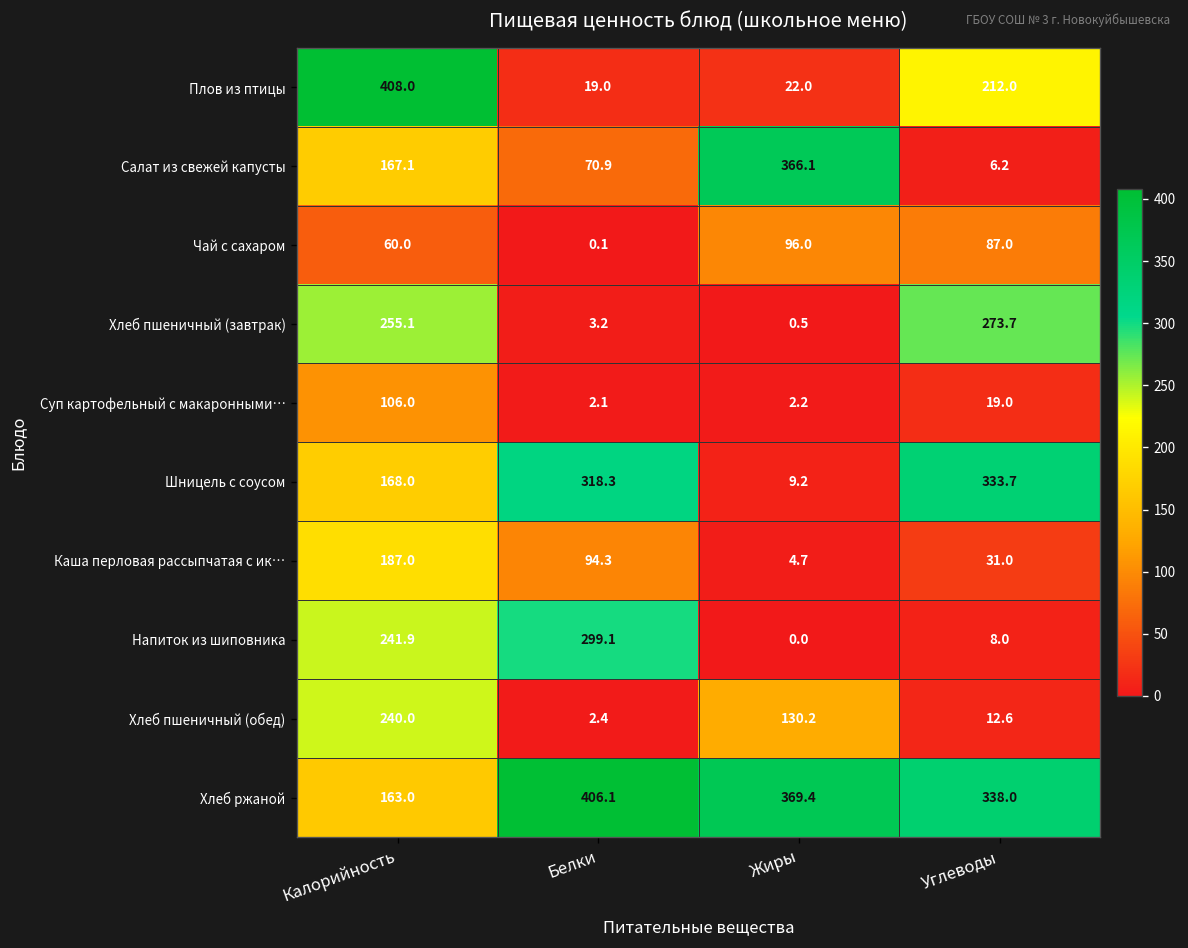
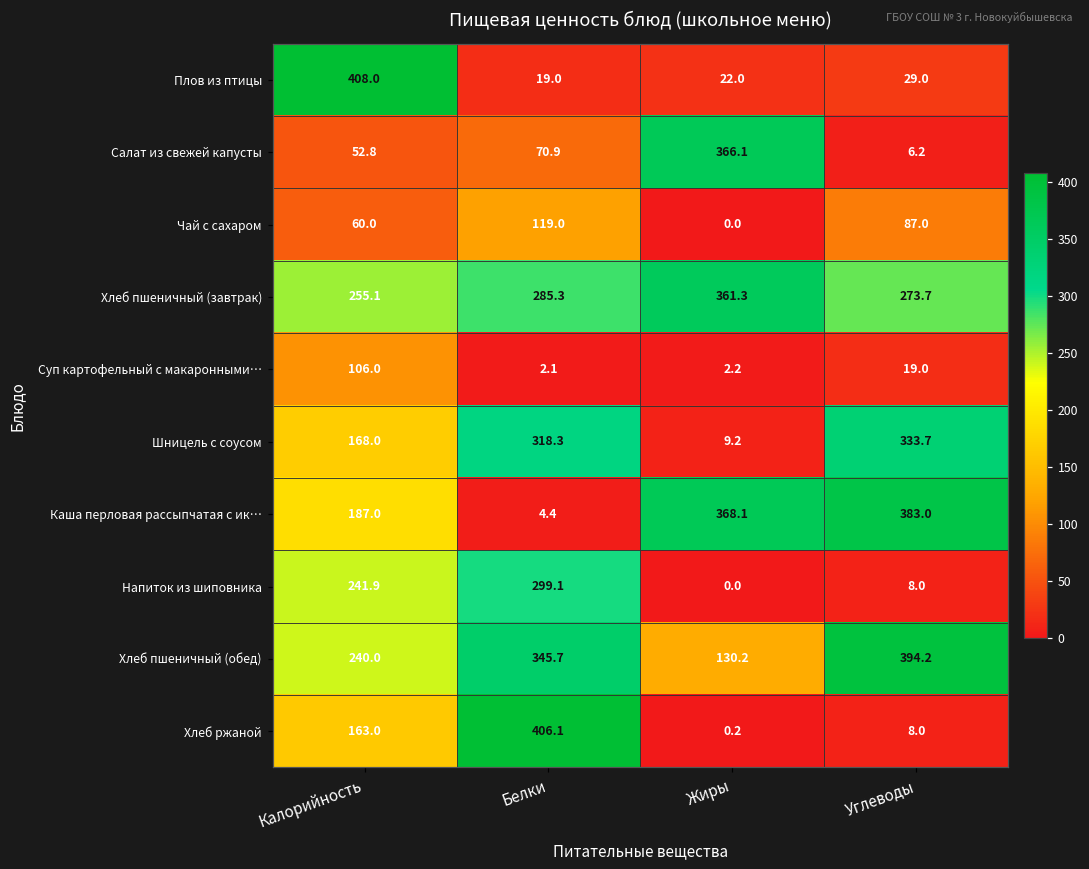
Плов из птицы, Углеводы: 212.0 -> 29.0
Салат из свежей капусты, Калорийность: 167.1 -> 52.8
Чай с сахаром, Белки: 0.1 -> 119.0
Чай с сахаром, Жиры: 96.0 -> 0.0
Хлеб пшеничный (завтрак), Белки: 3.2 -> 285.3
Хлеб пшеничный (завтрак), Жиры: 0.5 -> 361.3
Каша перловая рассыпчатая с ик…, Белки: 94.3 -> 4.4
Каша перловая рассыпчатая с ик…, Жиры: 4.7 -> 368.1
Каша перловая рассыпчатая с ик…, Углеводы: 31.0 -> 383.0
Хлеб пшеничный (обед), Белки: 2.4 -> 345.7
Хлеб пшеничный (обед), Углеводы: 12.6 -> 394.2
Хлеб ржаной, Жиры: 369.4 -> 0.2
Хлеб ржаной, Углеводы: 338.0 -> 8.0
